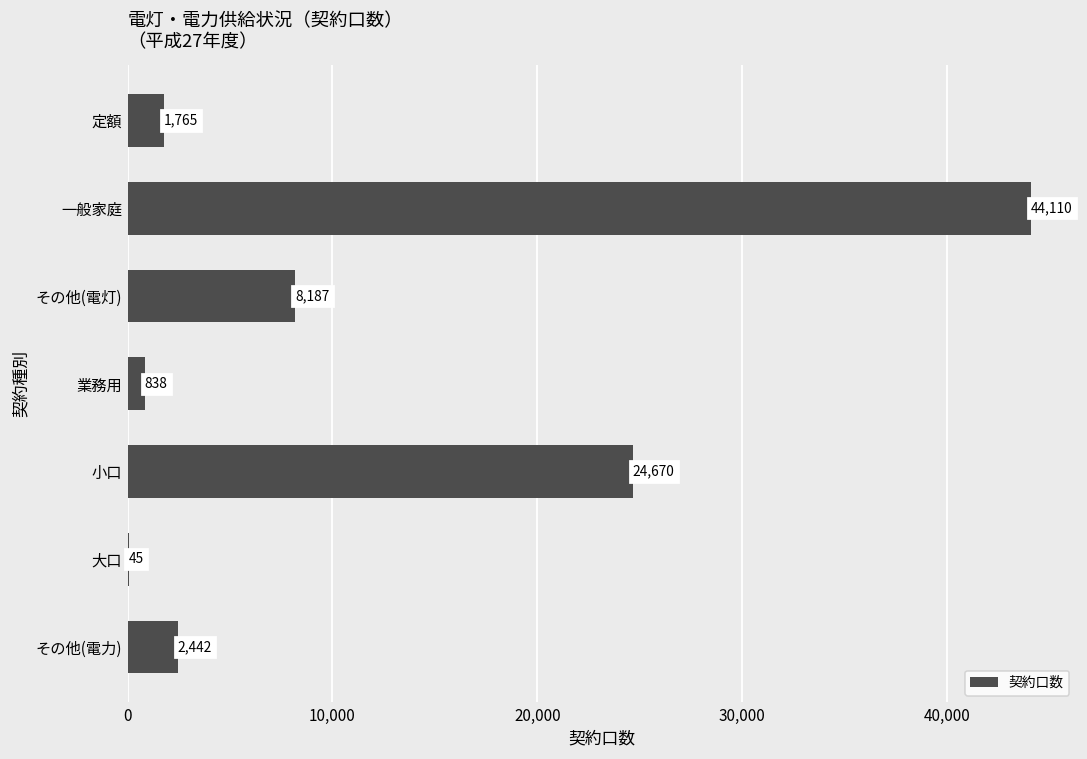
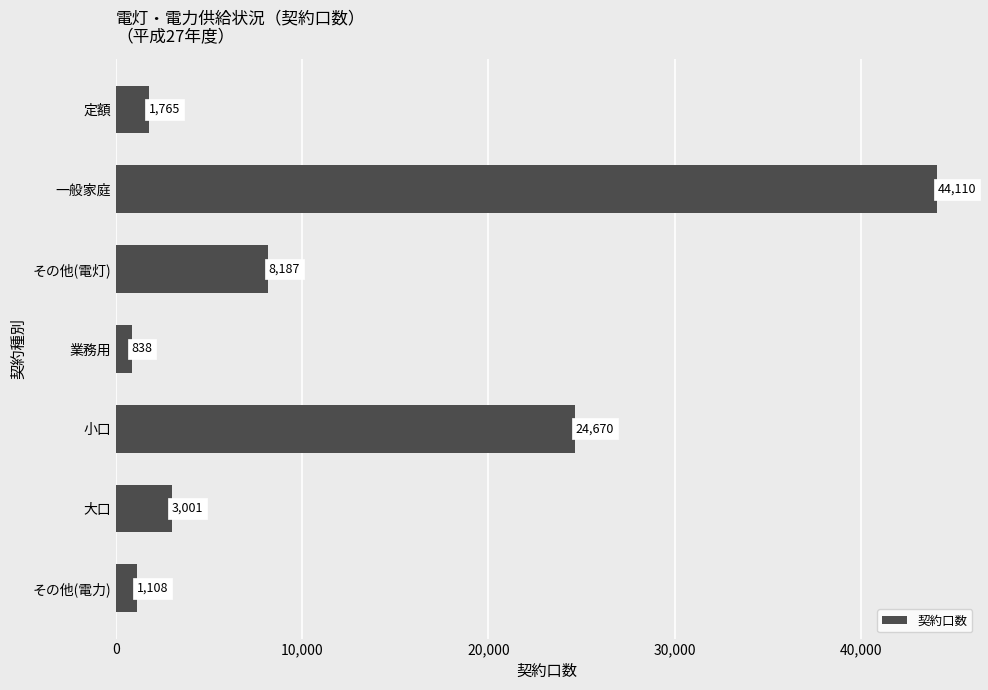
大口: 45 -> 3,001
その他(電力): 2,442 -> 1,108
